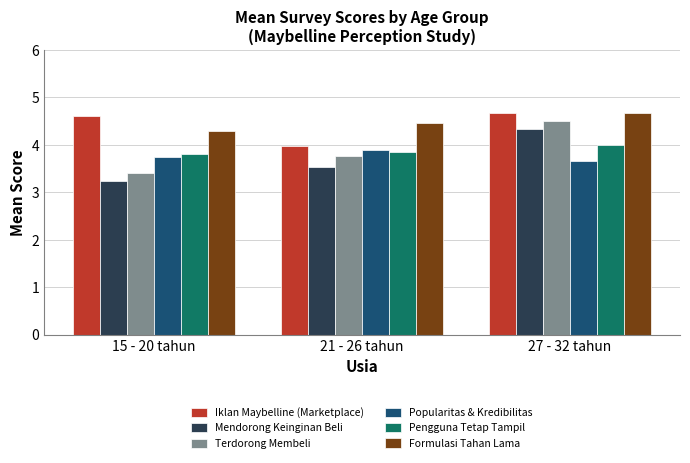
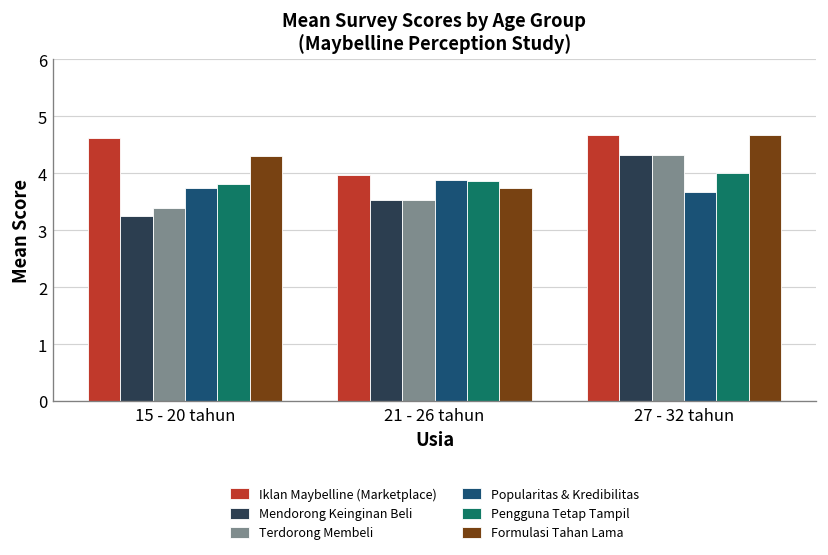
Terdorong Membeli, 21 - 26 tahun: 3.8 -> 3.5
Formulasi Tahan Lama, 21 - 26 tahun: 4.5 -> 3.7
Terdorong Membeli, 27 - 32 tahun: 4.5 -> 4.3
